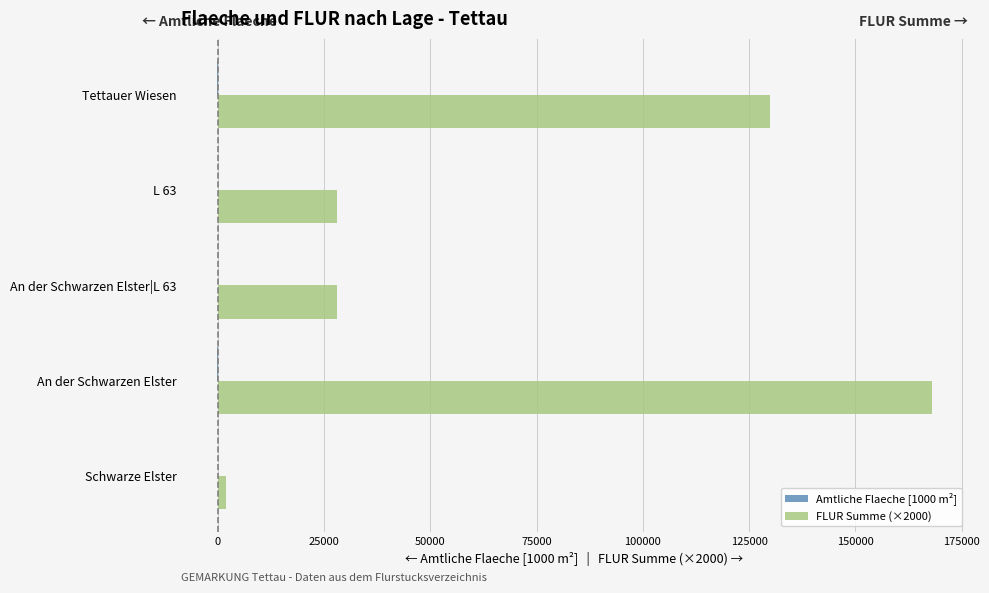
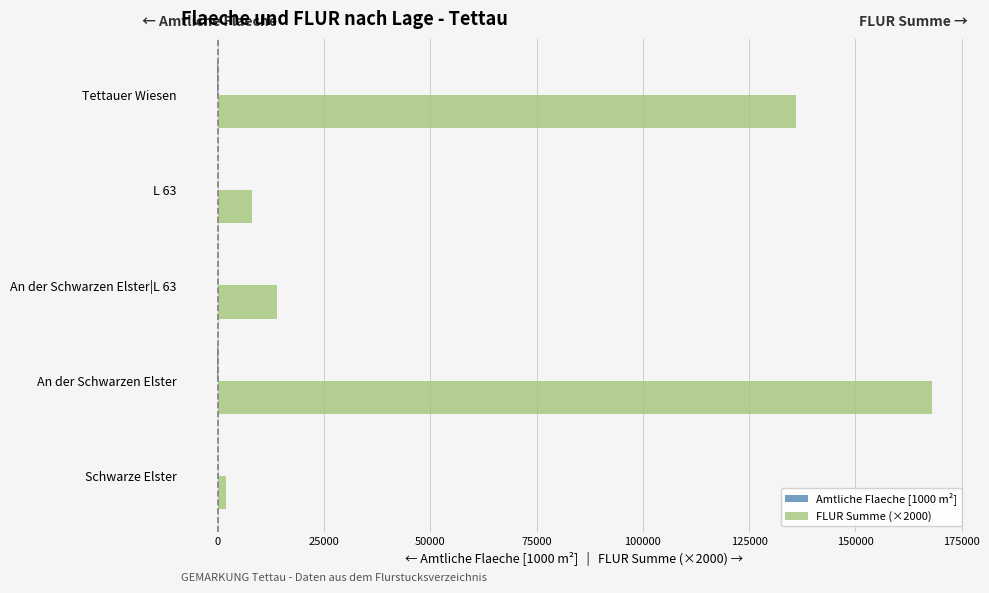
FLUR Summe (×2000), Tettauer Wiesen: 130000 -> 136000
FLUR Summe (×2000), L 63: 28000 -> 8000
FLUR Summe (×2000), An der Schwarzen Elster|L 63: 28000 -> 14000
